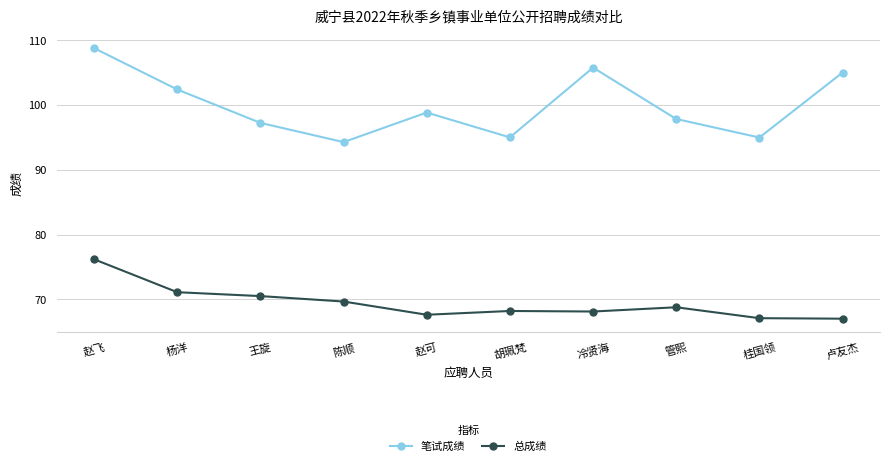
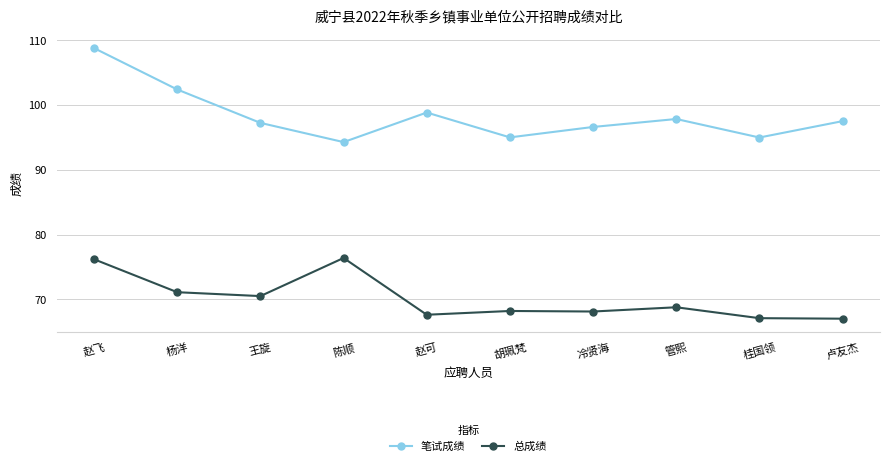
总成绩, 陈顺: 70 -> 76
笔试成绩, 冷贤海: 106 -> 97
笔试成绩, 卢友杰: 105 -> 98
